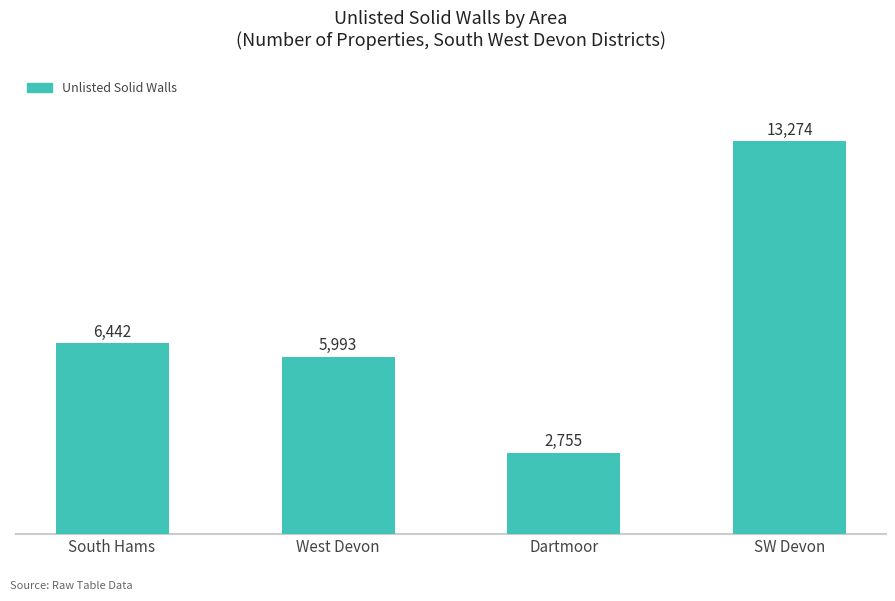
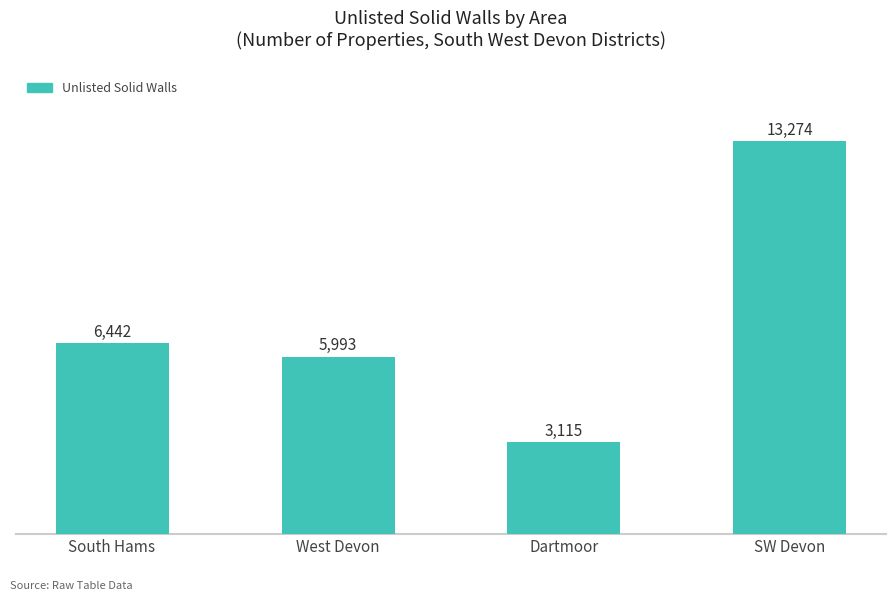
Dartmoor: 2,755 -> 3,115
